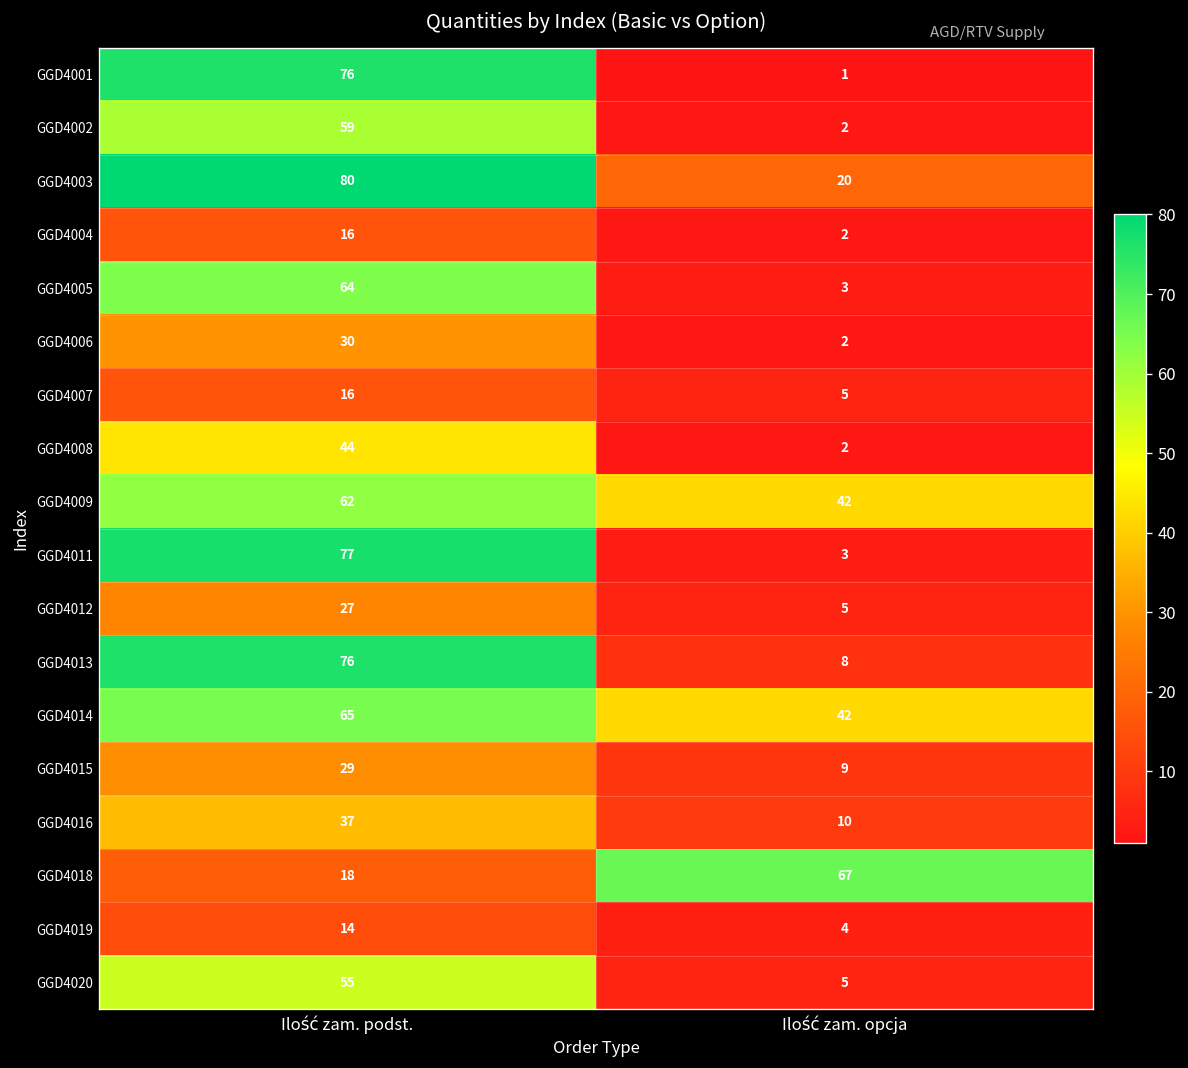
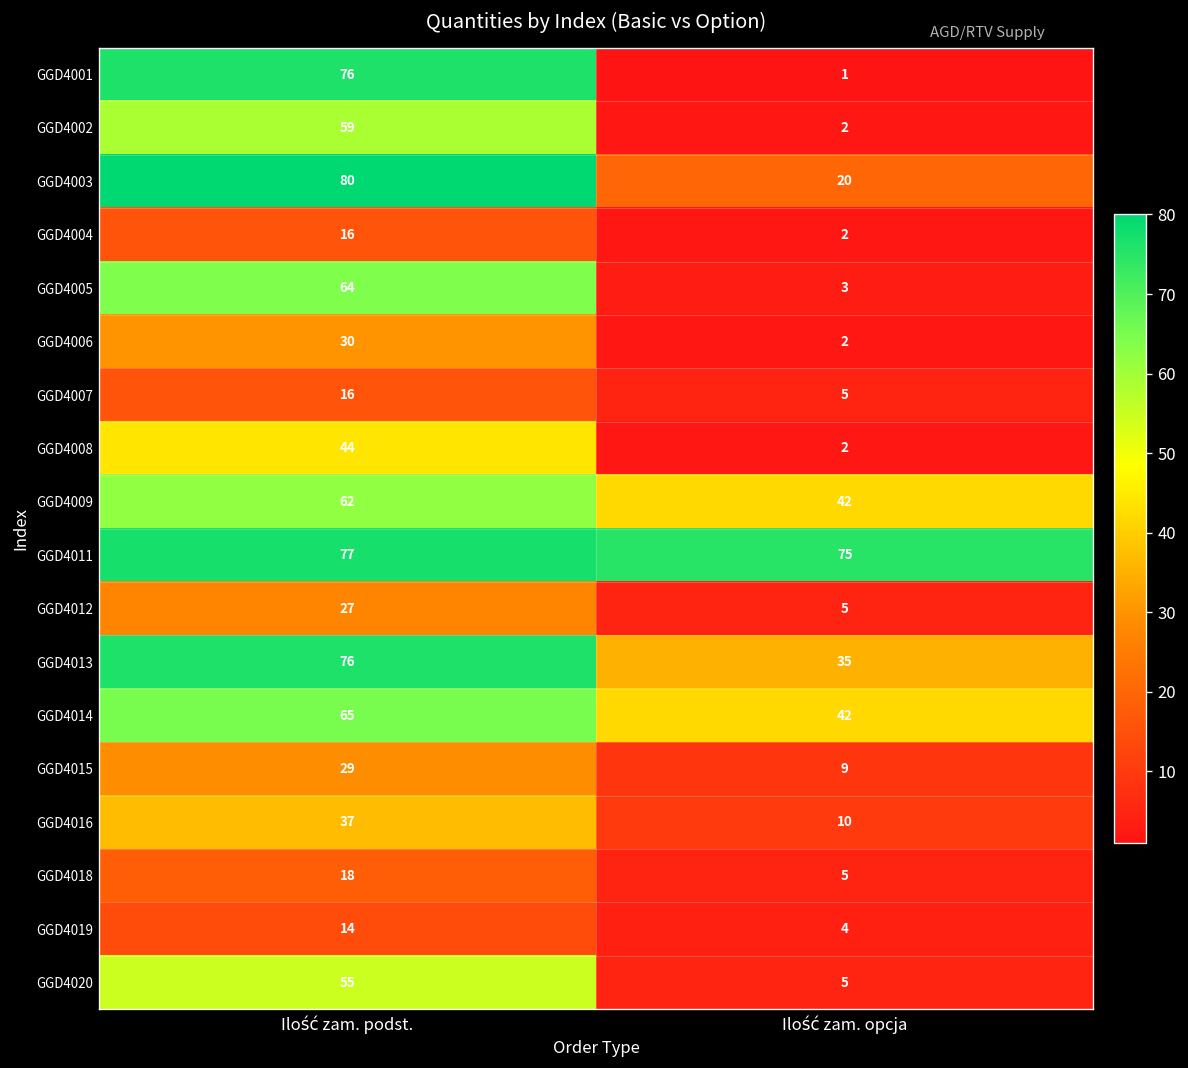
GGD4011, Ilość zam. opcja: 3 -> 75
GGD4013, Ilość zam. opcja: 8 -> 35
GGD4018, Ilość zam. opcja: 67 -> 5
